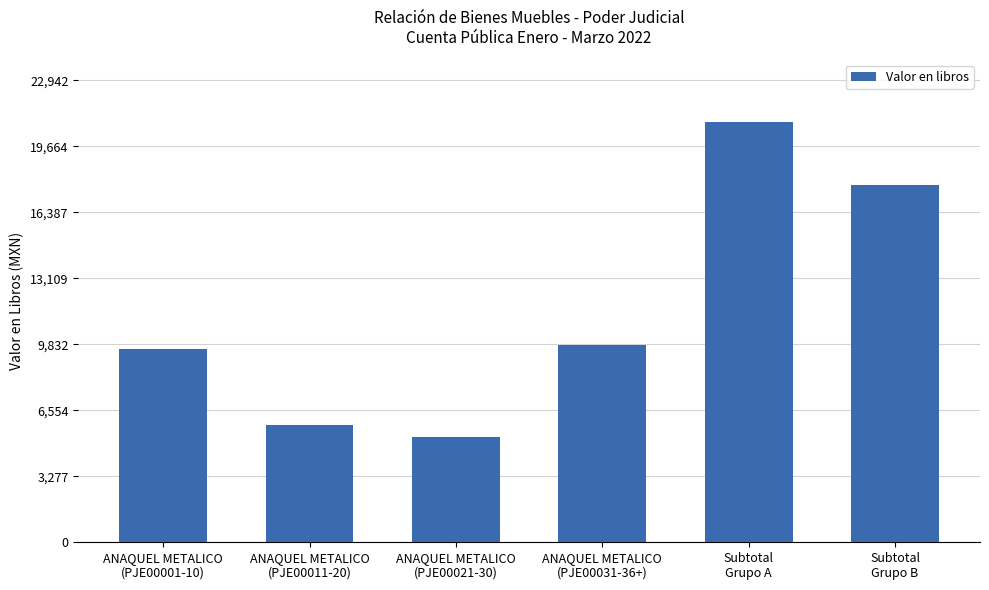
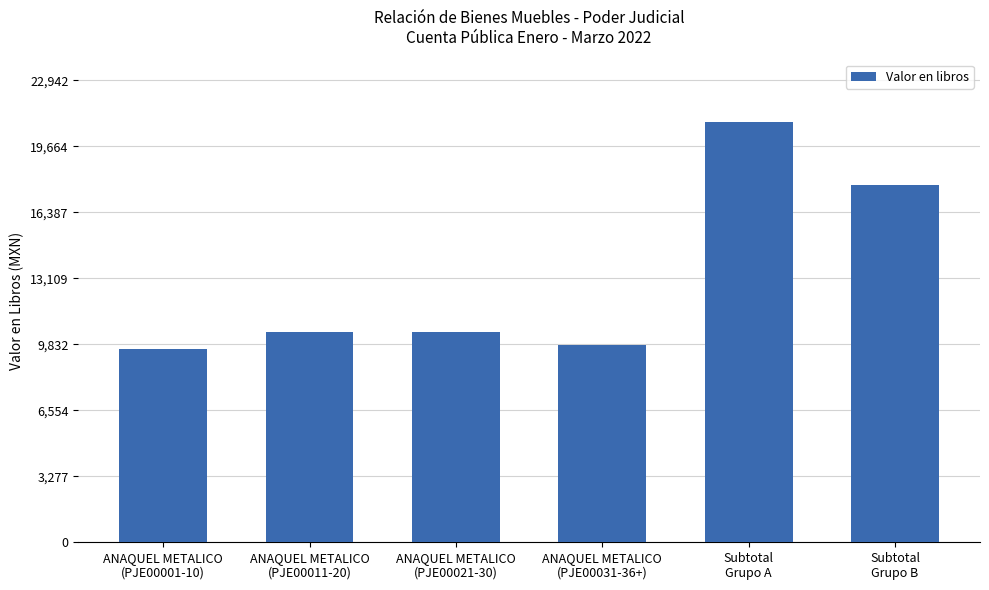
ANAQUEL METALICO (PJE00011-20): 5,800 -> 10,400
ANAQUEL METALICO (PJE00021-30): 5,300 -> 10,400
